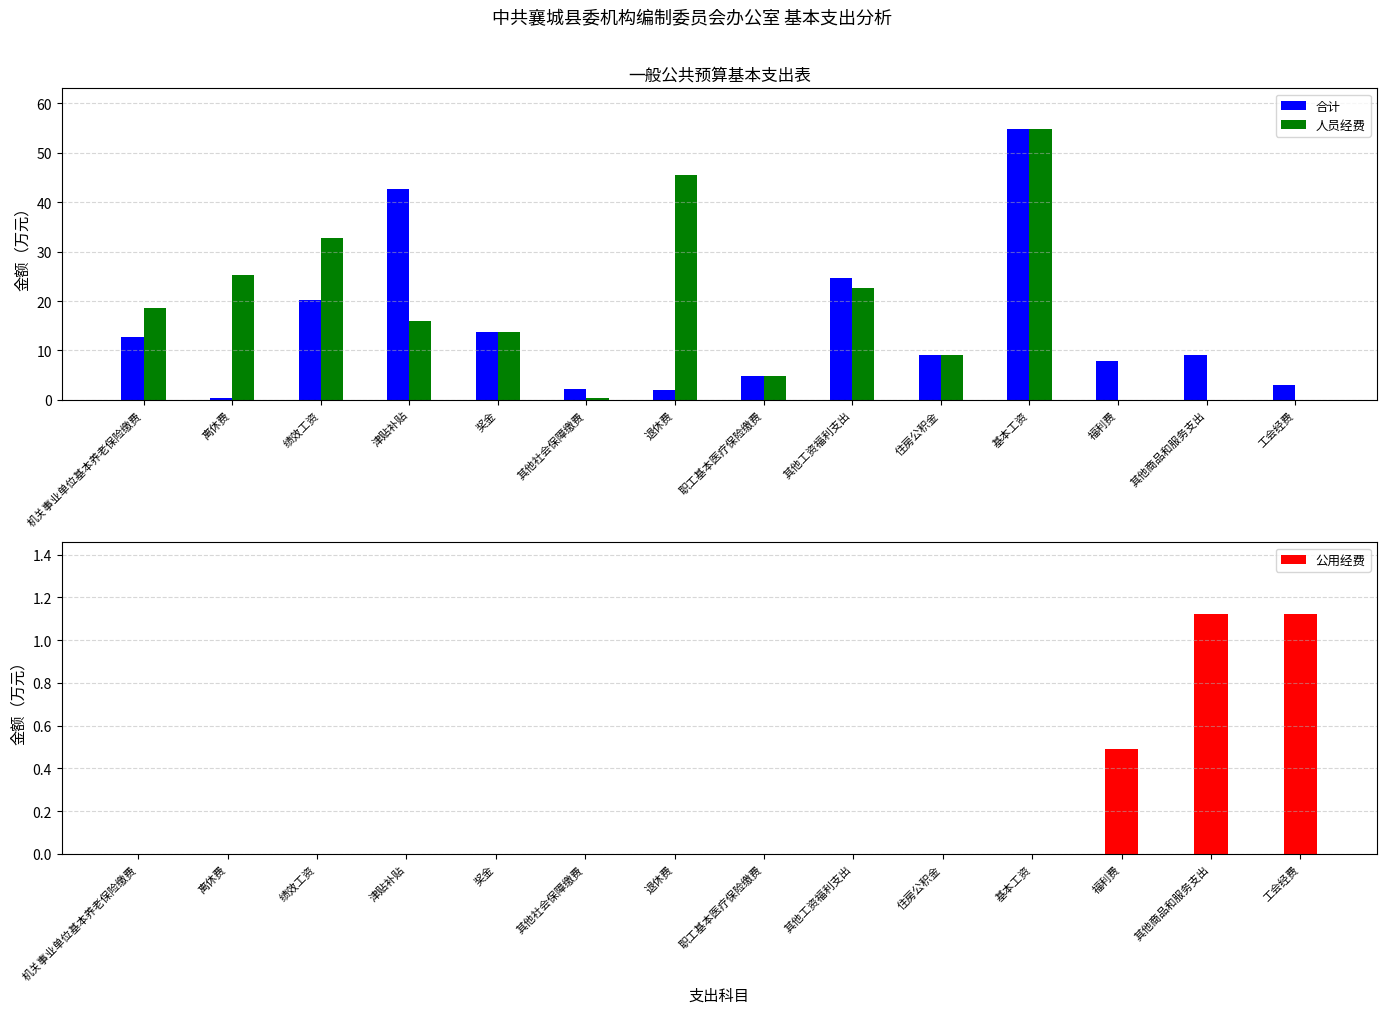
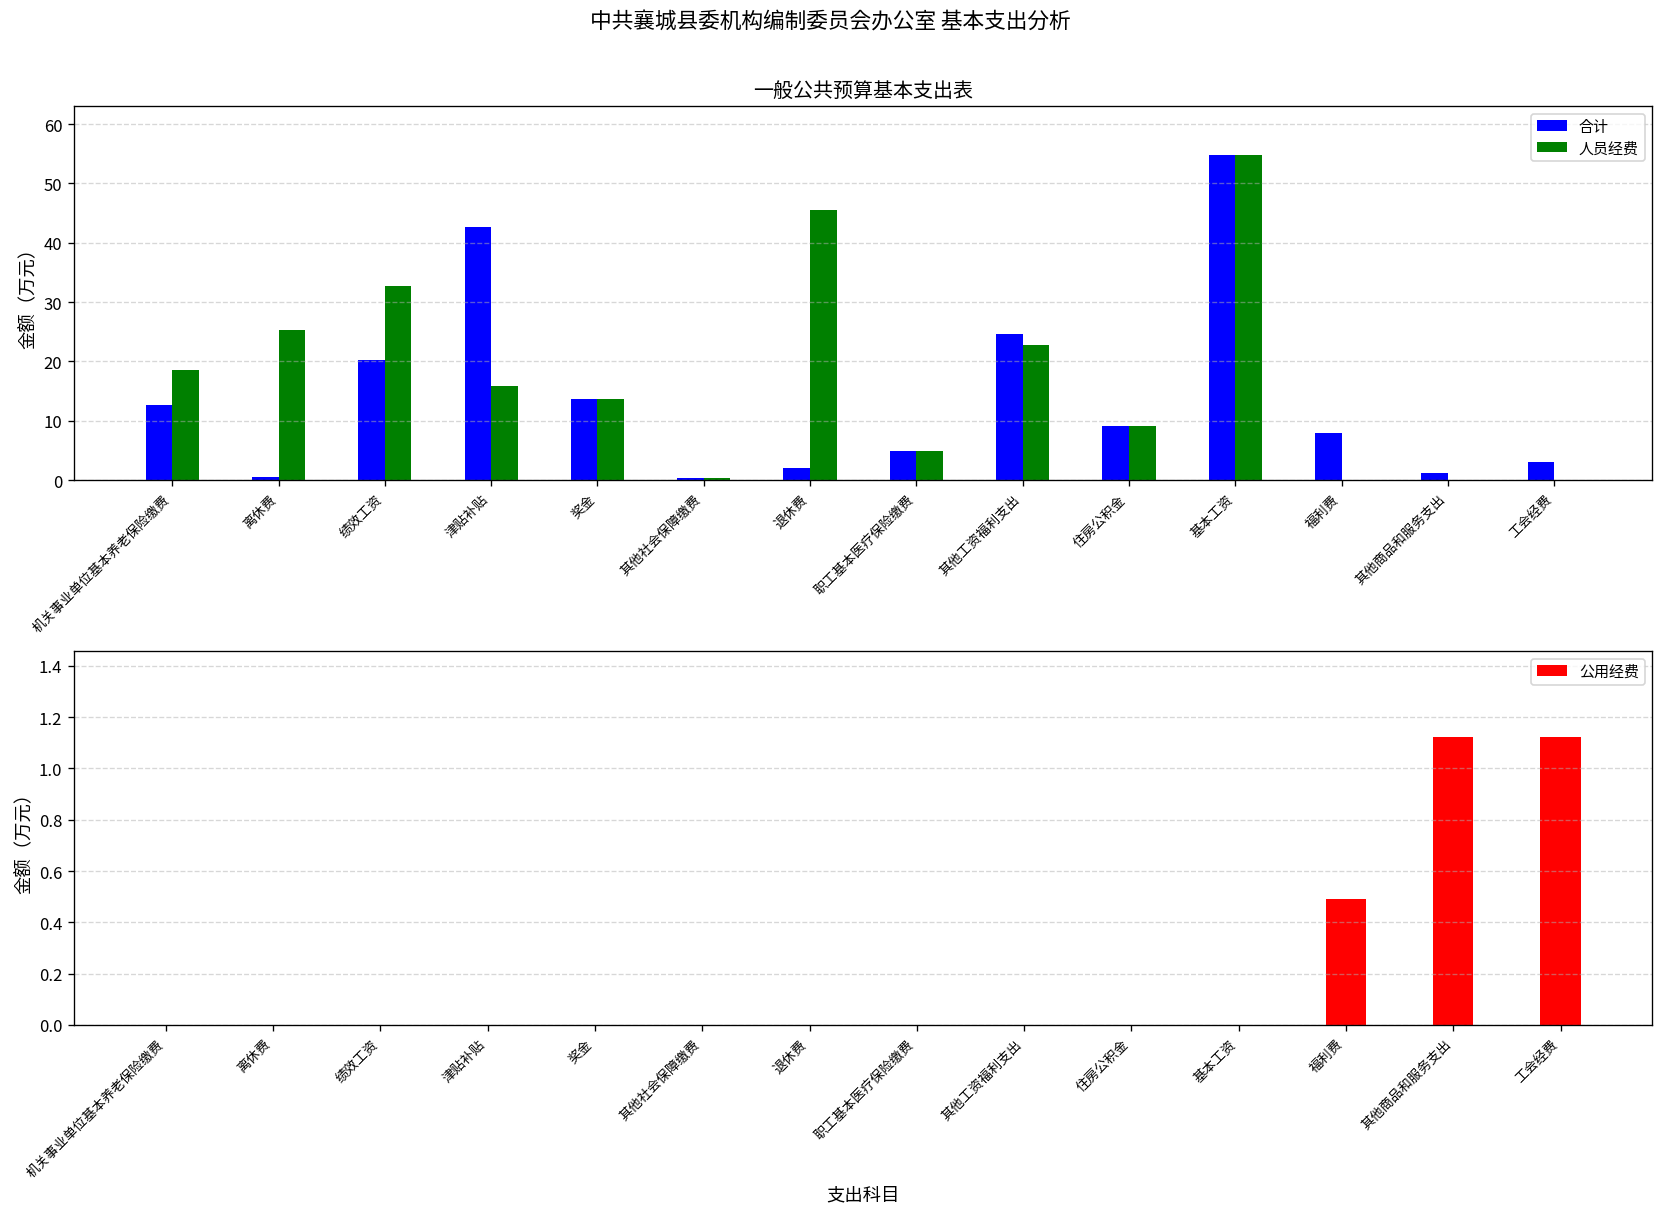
一般公共预算基本支出表, 合计, 其他社会保障缴费: 2 -> 0
一般公共预算基本支出表, 合计, 其他商品和服务支出: 9 -> 1
